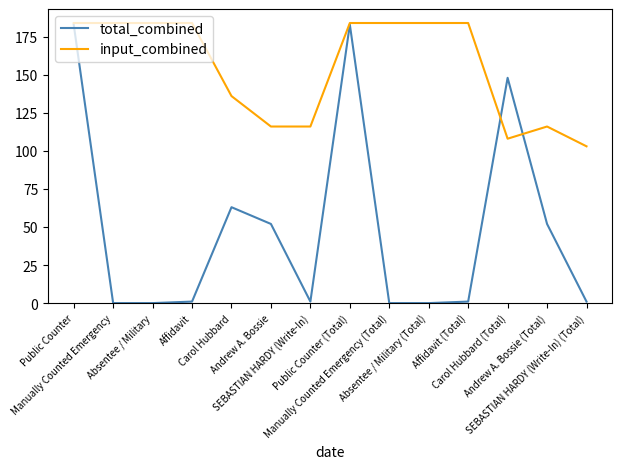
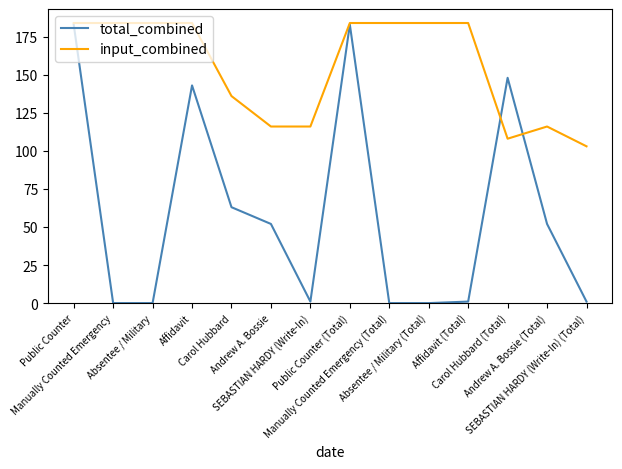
total_combined, Affidavit: 1 -> 143
